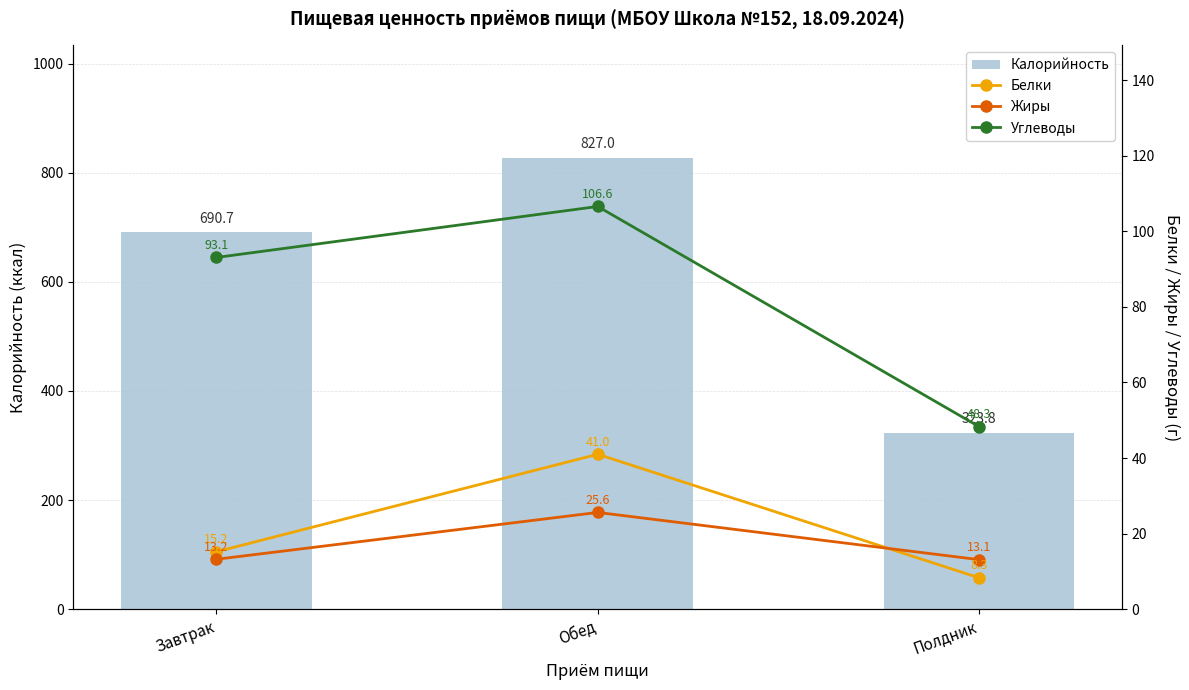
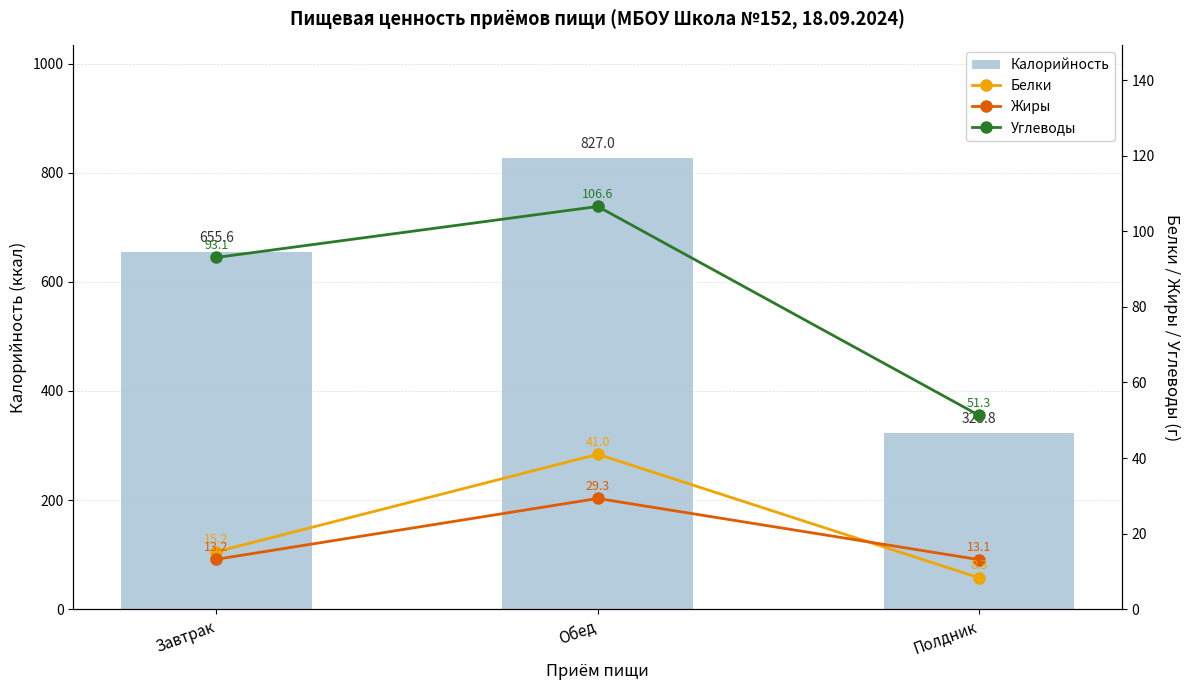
Калорийность, Завтрак: 690.7 -> 655.6
Жиры, Обед: 25.6 -> 29.3
Углеводы, Полдник: 48.3 -> 51.3
